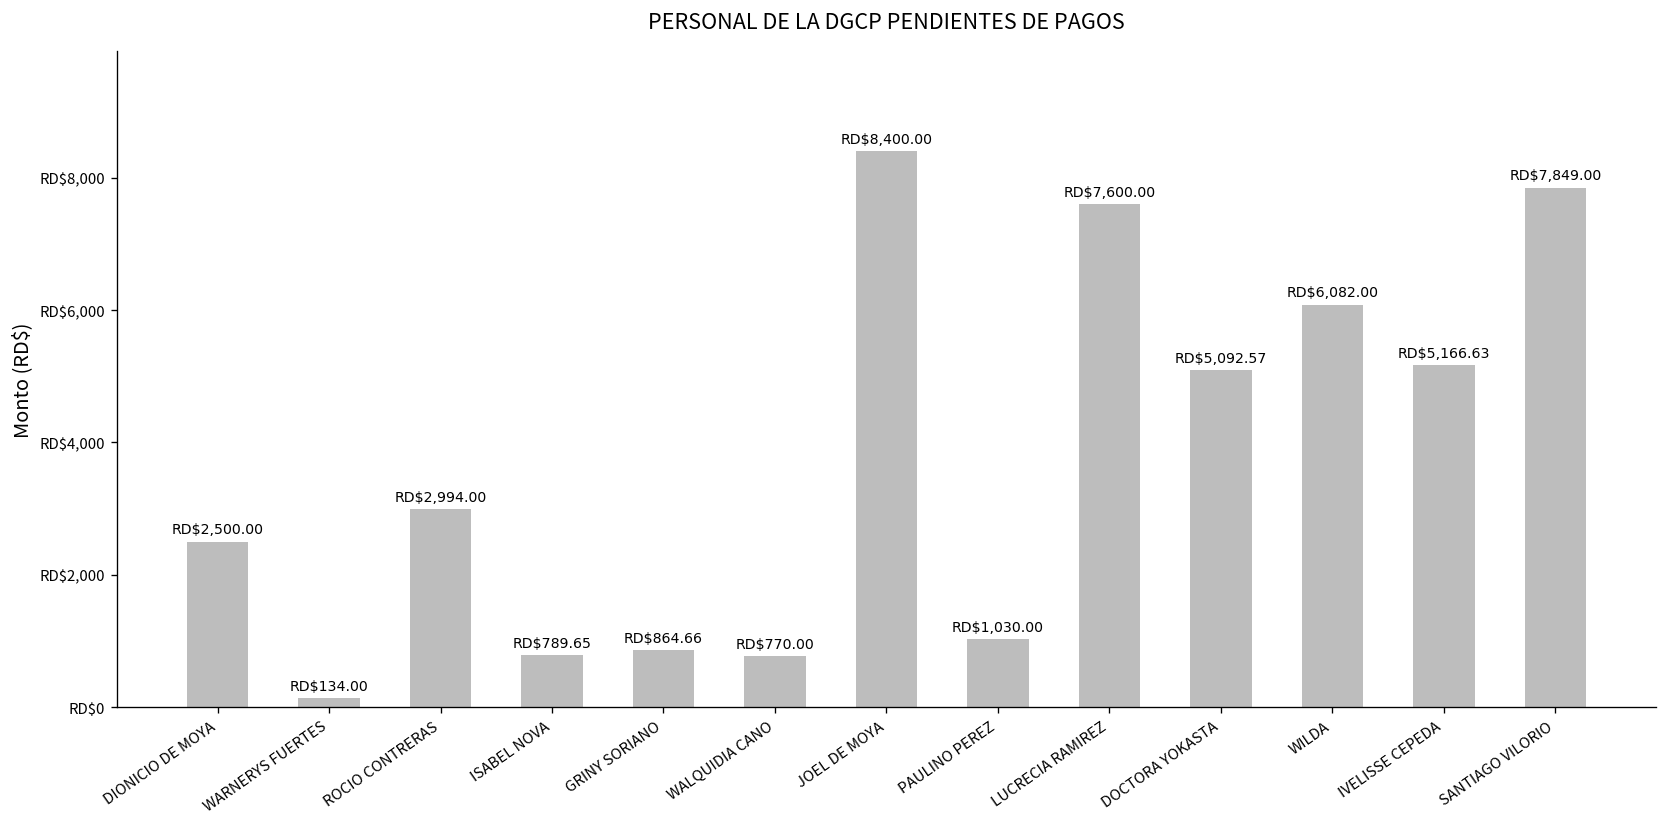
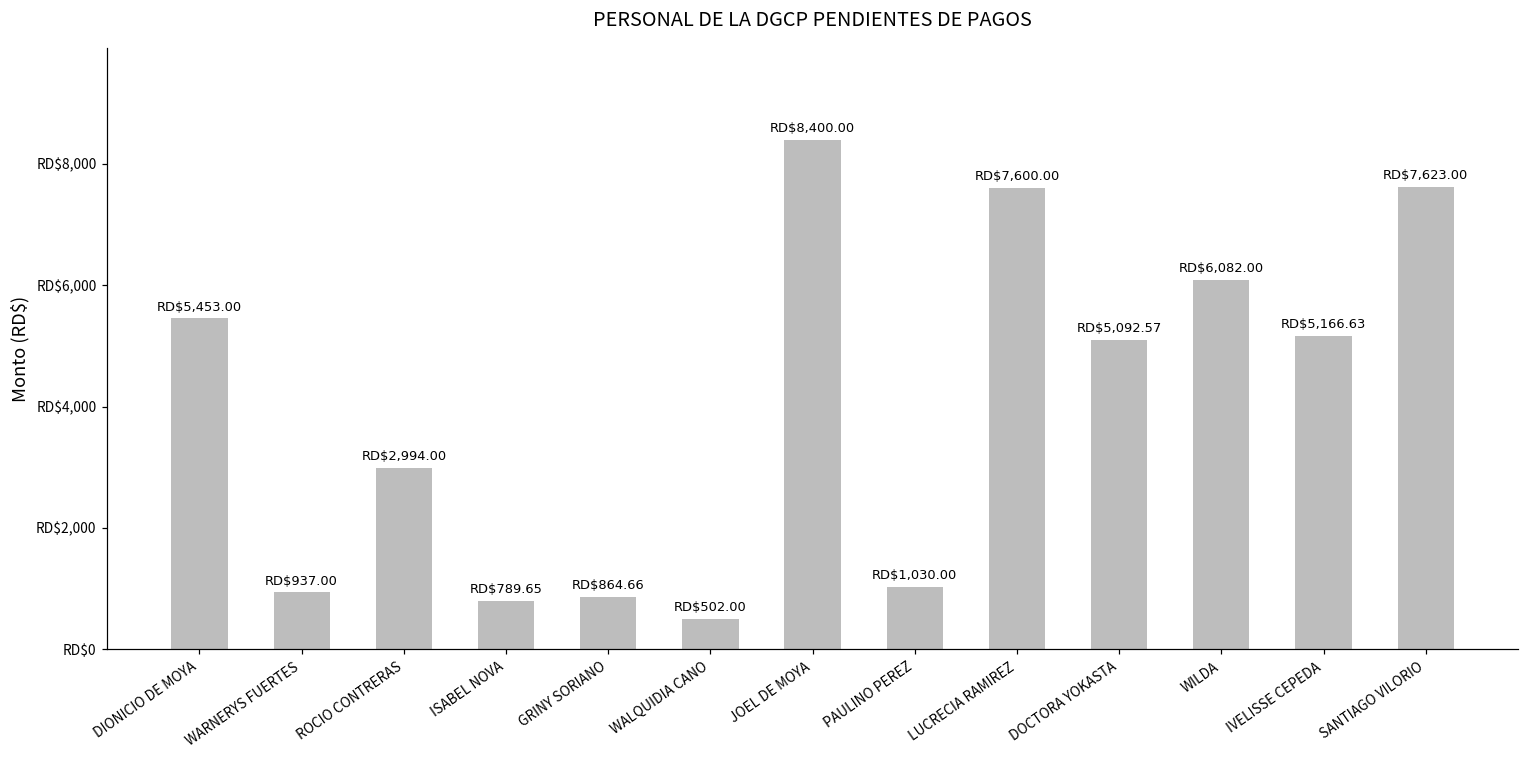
DIONICIO DE MOYA: $2,500.00 -> $5,453.00
WARNERYS FUERTES: $134.00 -> $937.00
WALQUIDIA CANO: $770.00 -> $502.00
SANTIAGO VILORIO: $7,849.00 -> $7,623.00
